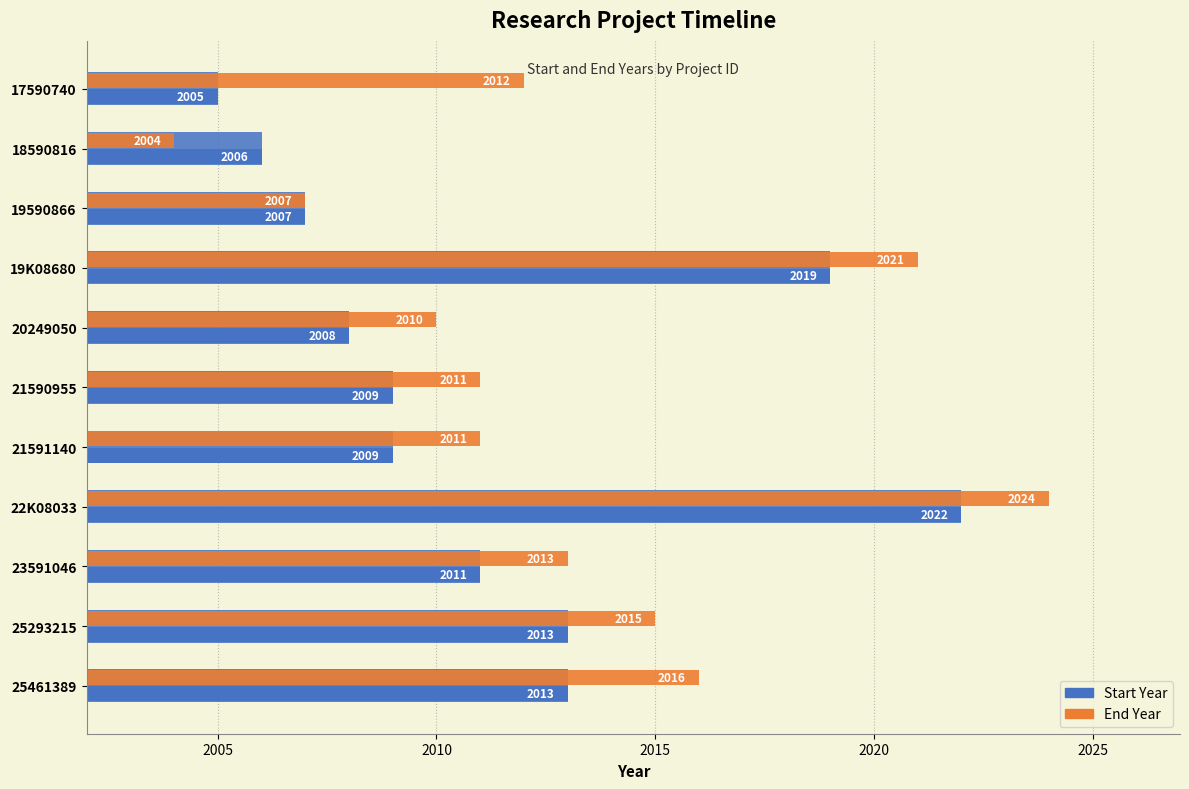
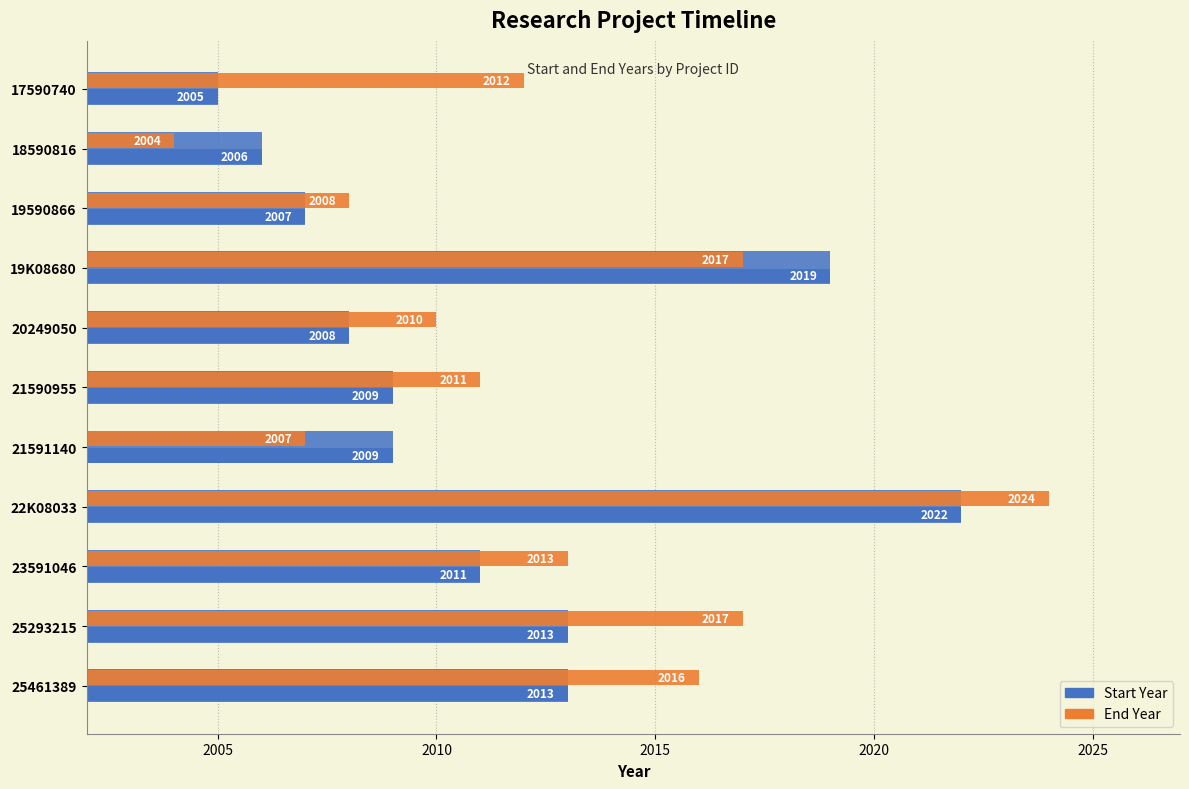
End Year, 19590866: 2007 -> 2008
End Year, 19K08680: 2021 -> 2017
End Year, 21591140: 2011 -> 2007
End Year, 25293215: 2015 -> 2017
